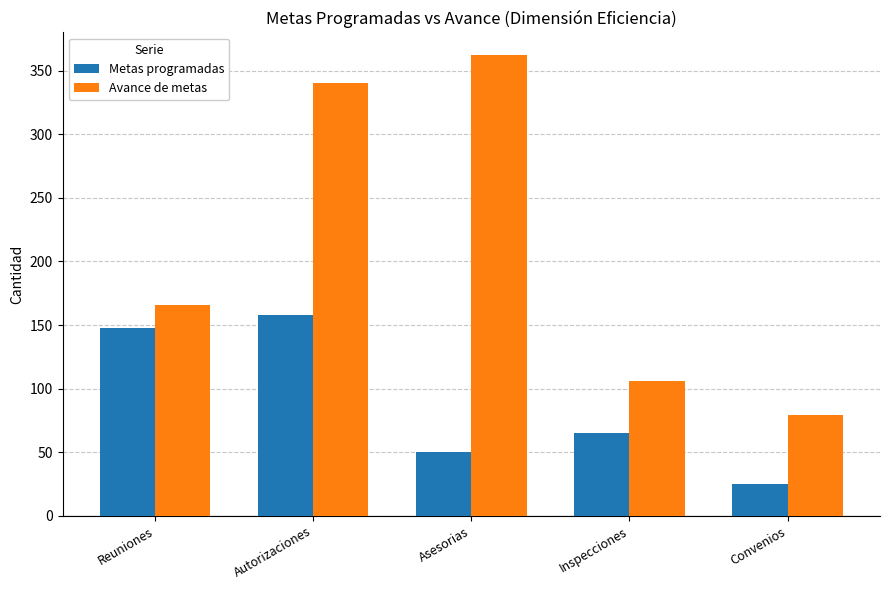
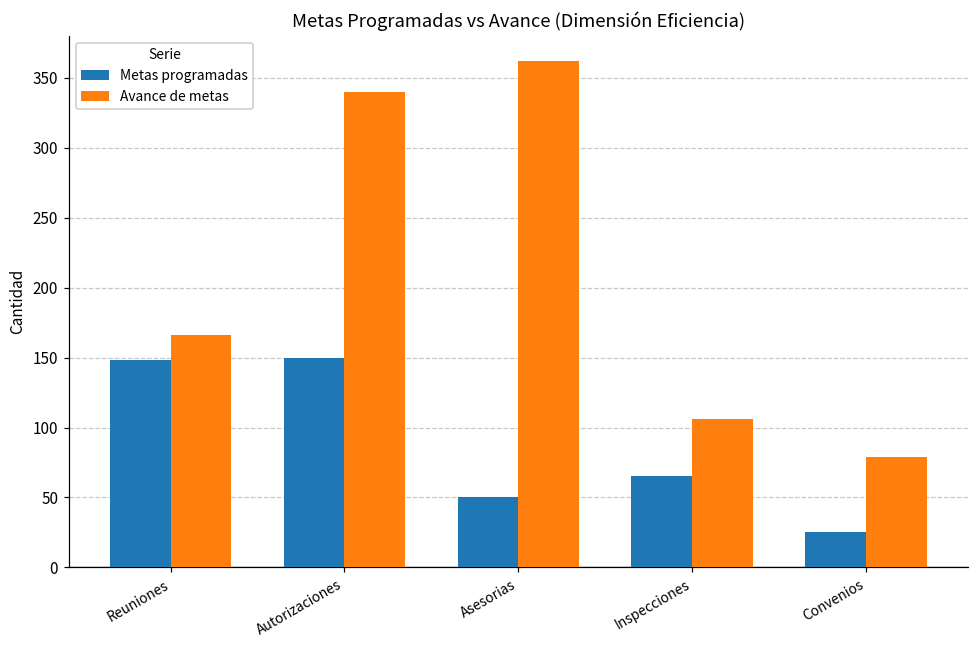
Metas programadas, Autorizaciones: 158 -> 150
